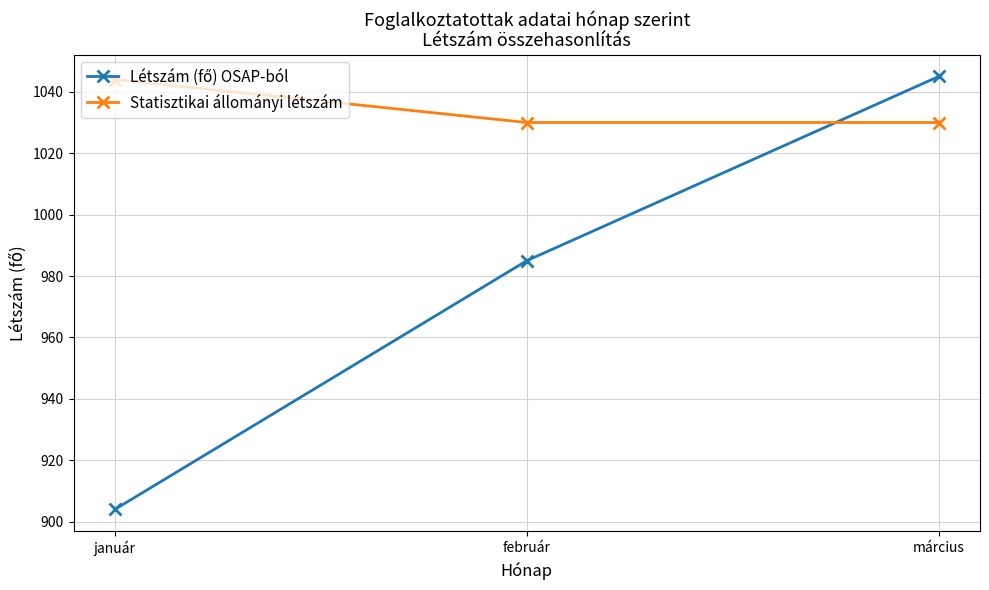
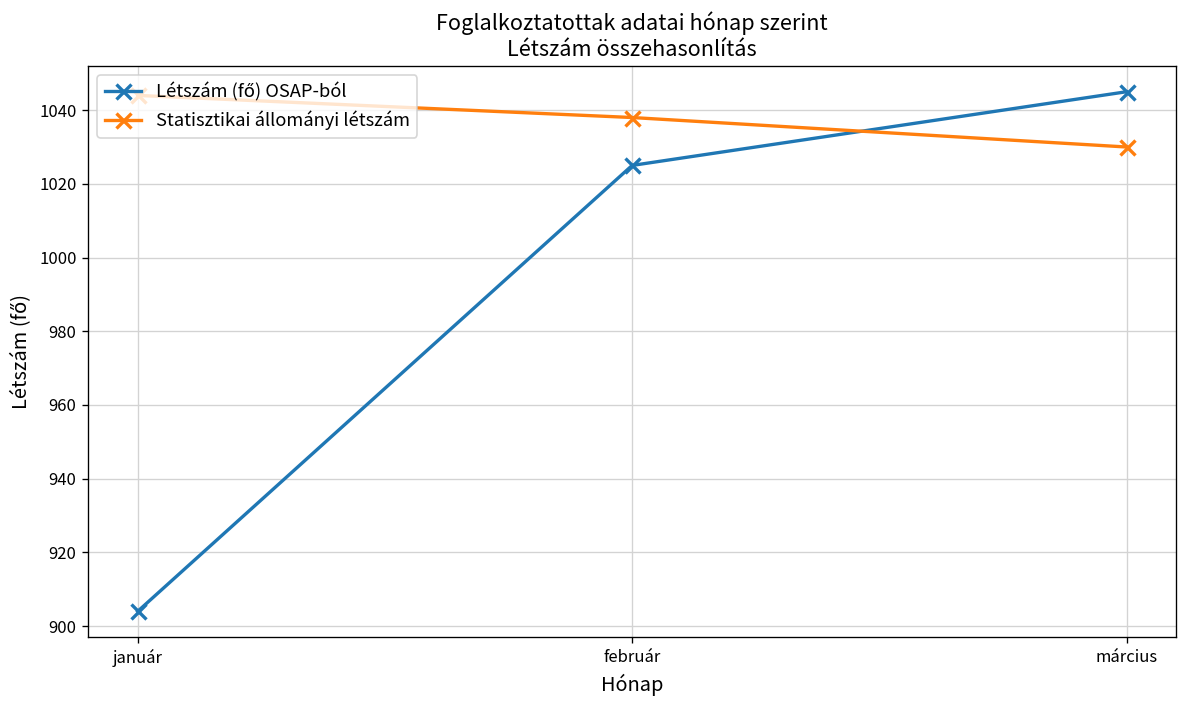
Létszám (fő) OSAP-ból, február: 985 -> 1025
Statisztikai állományi létszám, február: 1030 -> 1038
